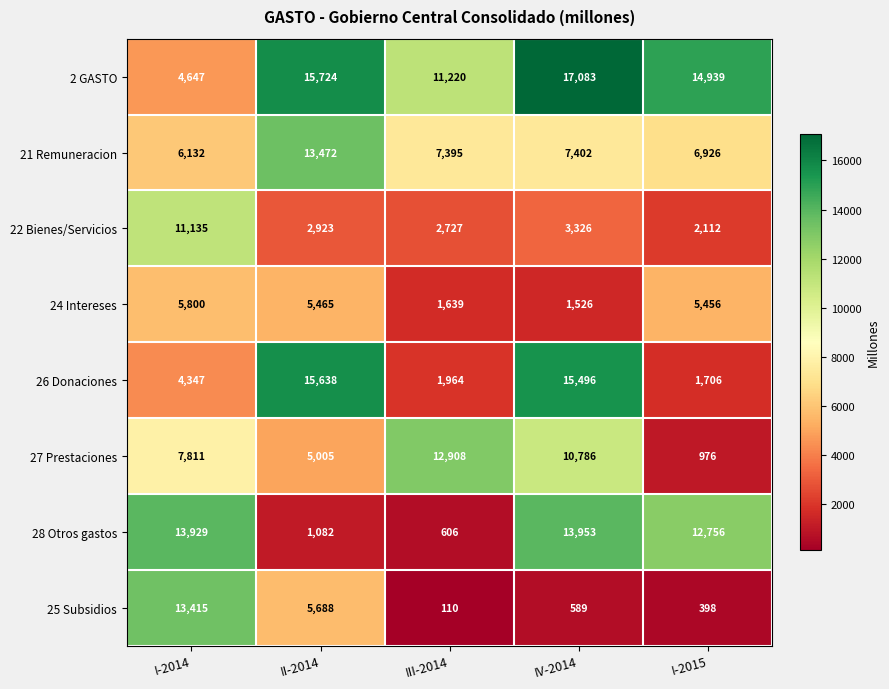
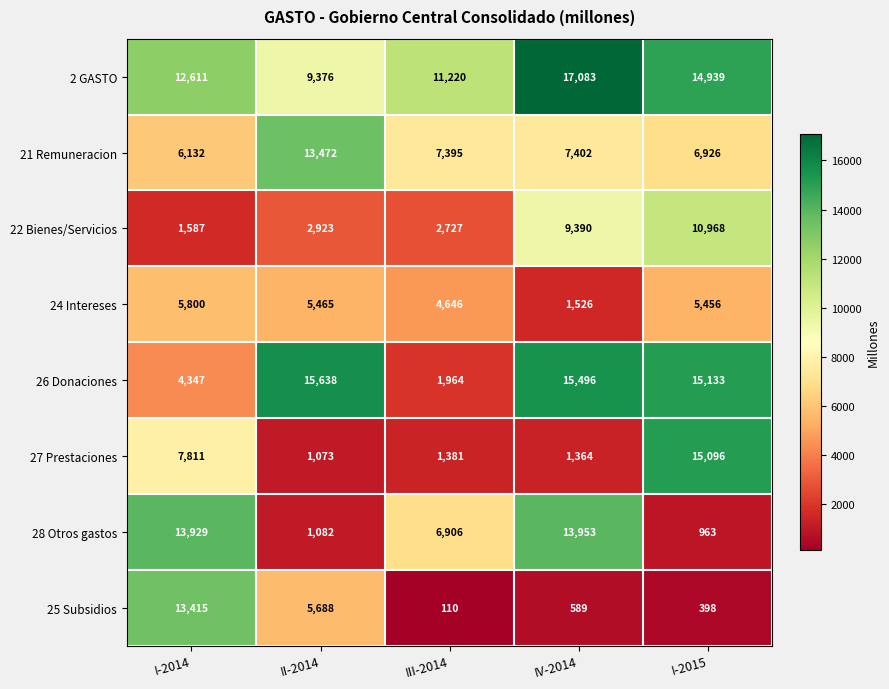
2 GASTO, I-2014: 4,647 -> 12,611
2 GASTO, II-2014: 15,724 -> 9,376
22 Bienes/Servicios, I-2014: 11,135 -> 1,587
22 Bienes/Servicios, IV-2014: 3,326 -> 9,390
22 Bienes/Servicios, I-2015: 2,112 -> 10,968
24 Intereses, III-2014: 1,639 -> 4,646
26 Donaciones, I-2015: 1,706 -> 15,133
27 Prestaciones, II-2014: 5,005 -> 1,073
27 Prestaciones, III-2014: 12,908 -> 1,381
27 Prestaciones, IV-2014: 10,786 -> 1,364
27 Prestaciones, I-2015: 976 -> 15,096
28 Otros gastos, III-2014: 606 -> 6,906
28 Otros gastos, I-2015: 12,756 -> 963
